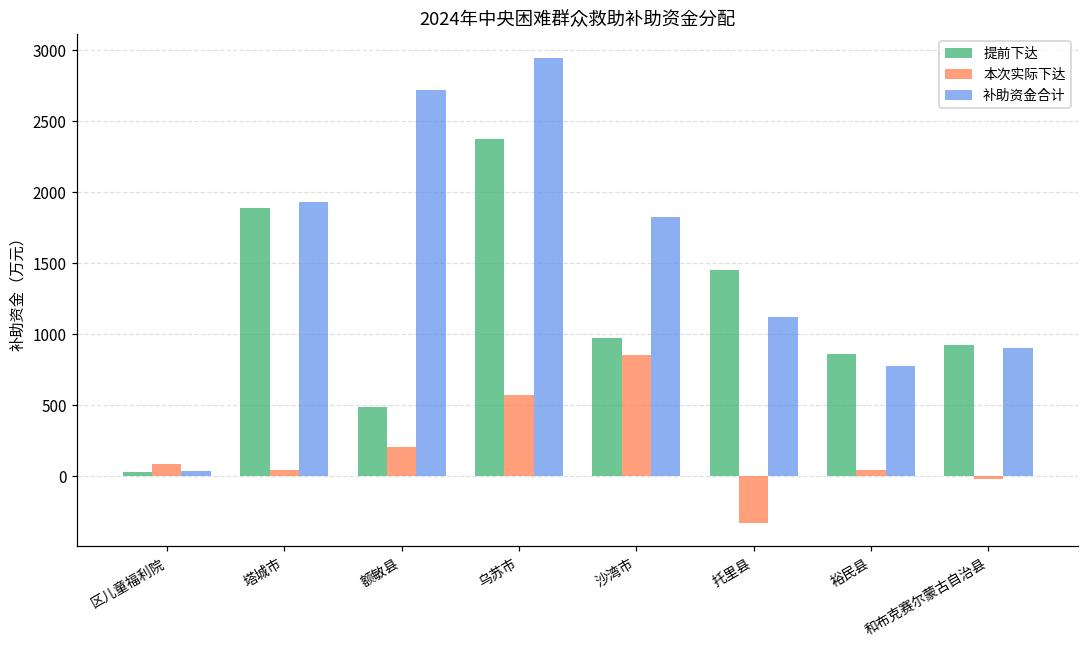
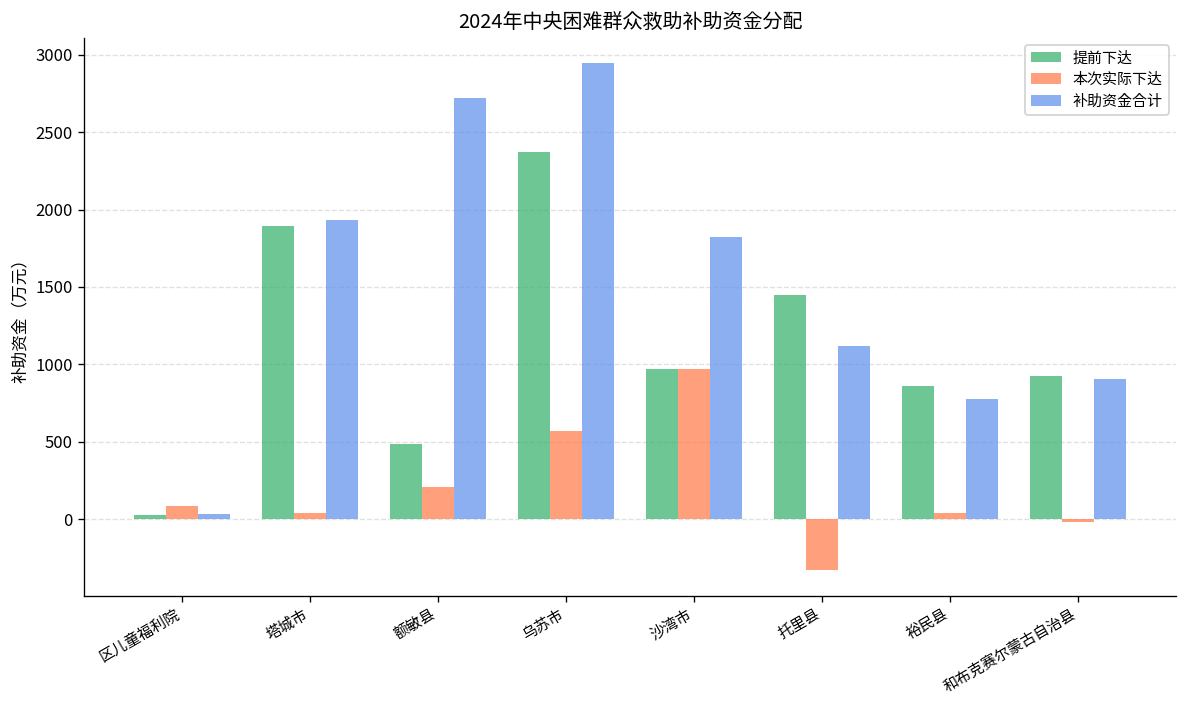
本次实际下达, 沙湾市: 850 -> 970
